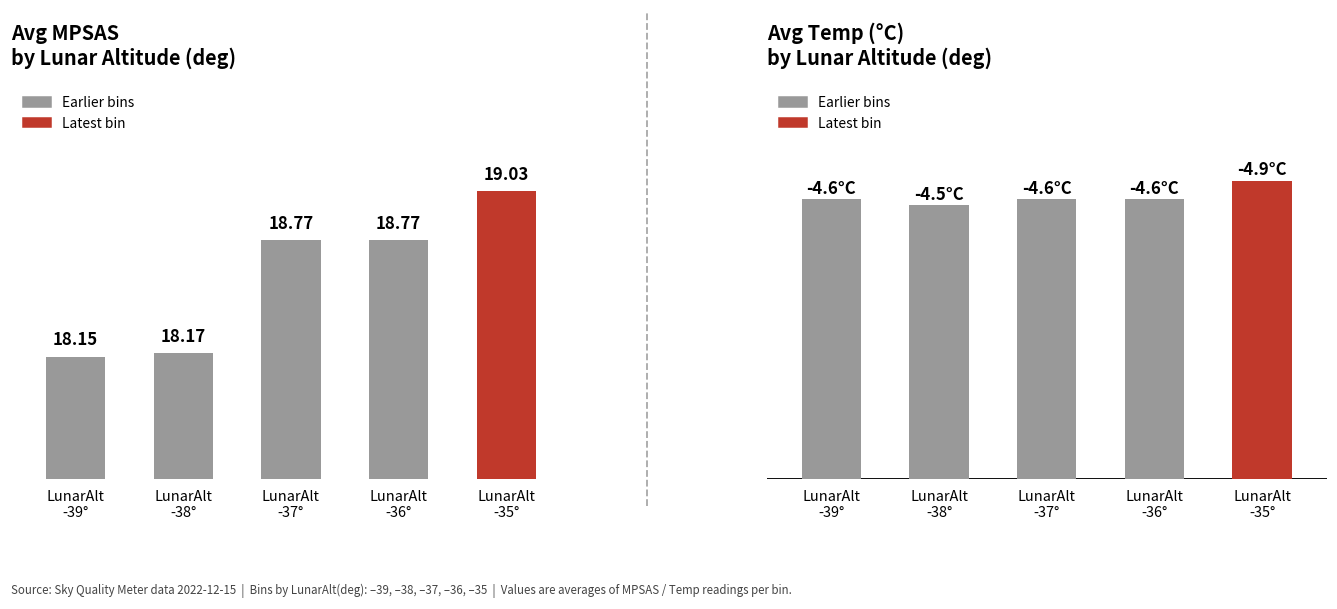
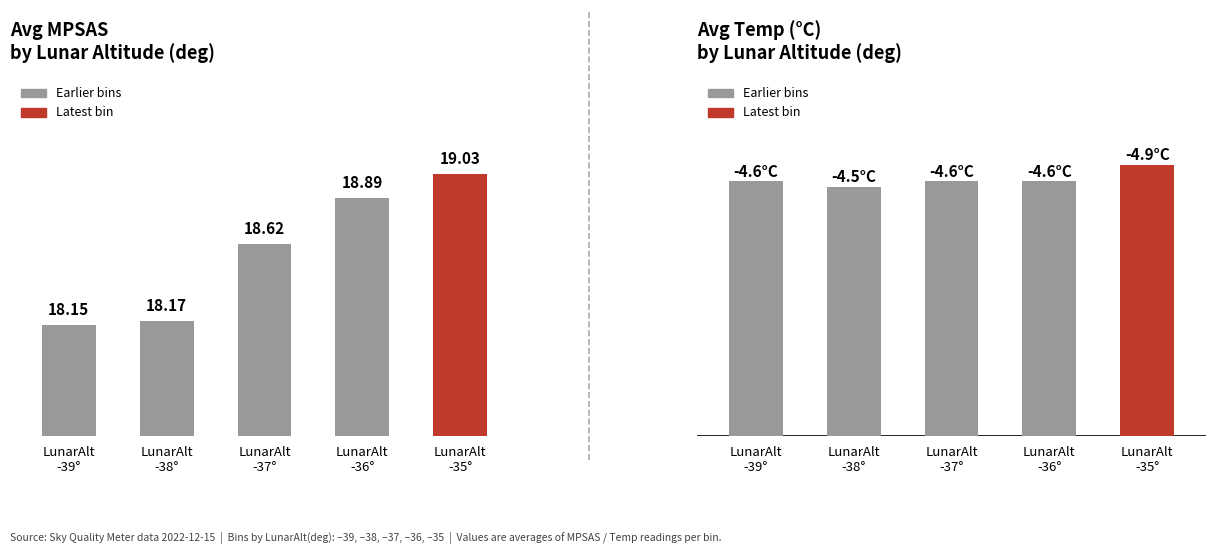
Avg MPSAS by Lunar Altitude (deg), LunarAlt -37°: 18.77 -> 18.62
Avg MPSAS by Lunar Altitude (deg), LunarAlt -36°: 18.77 -> 18.89
